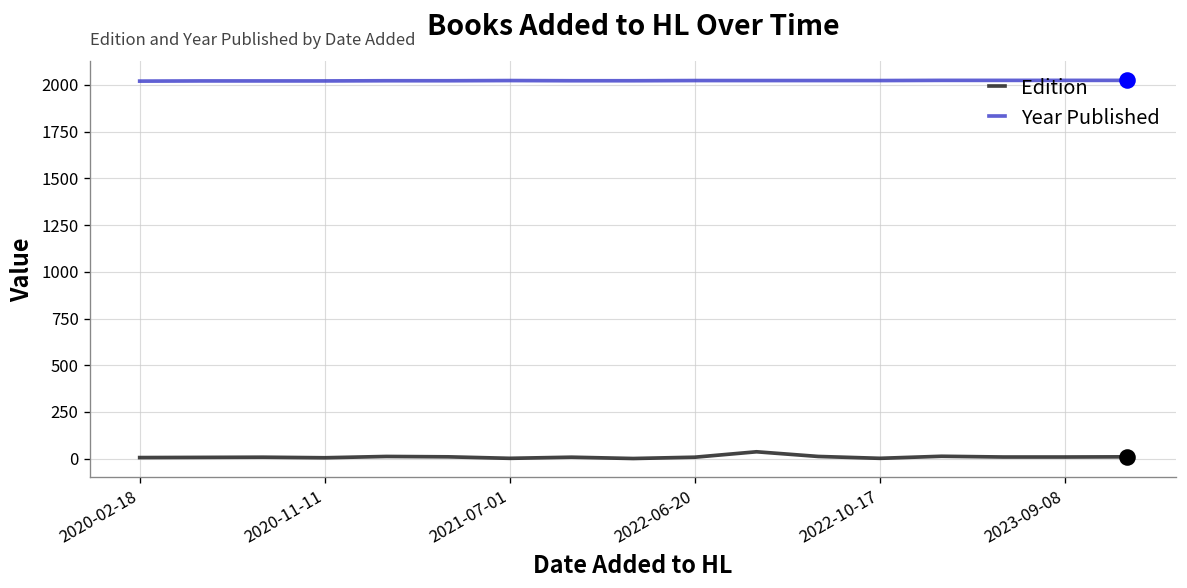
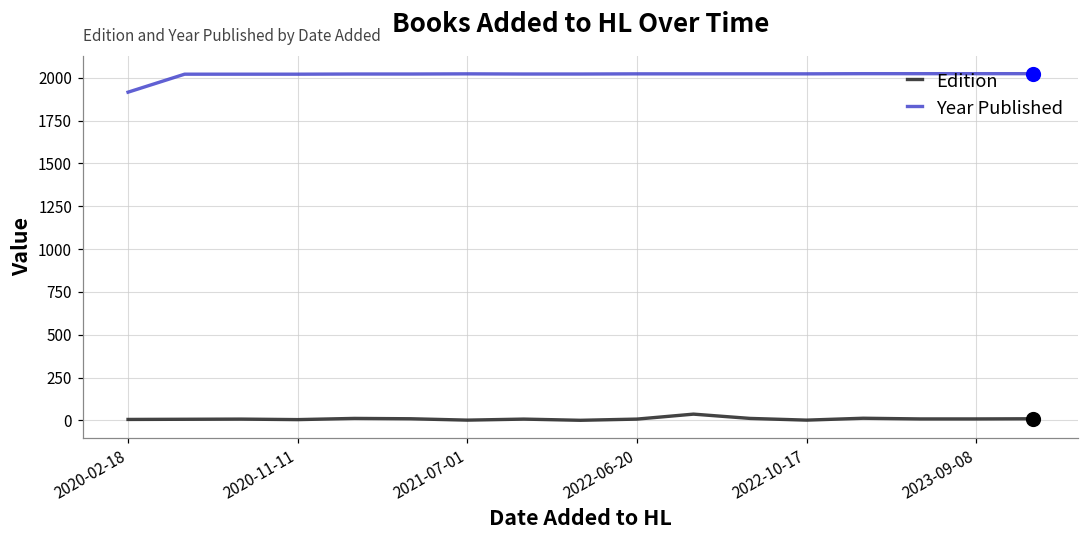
Year Published, 2020-02-18: 2020 -> 1920
